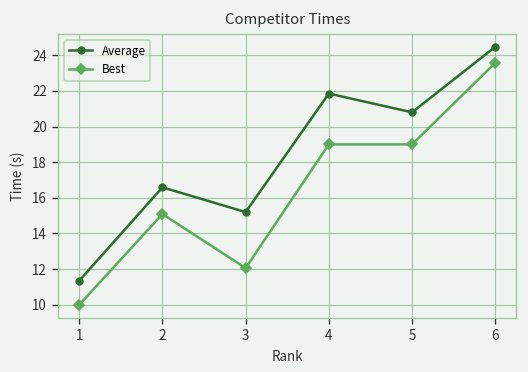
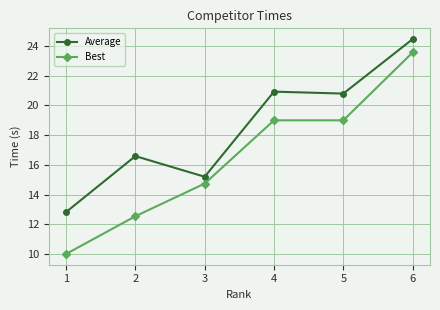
Average, 1: 11.4 -> 12.8
Best, 2: 15.1 -> 12.5
Best, 3: 12.1 -> 14.7
Average, 4: 21.9 -> 20.9
